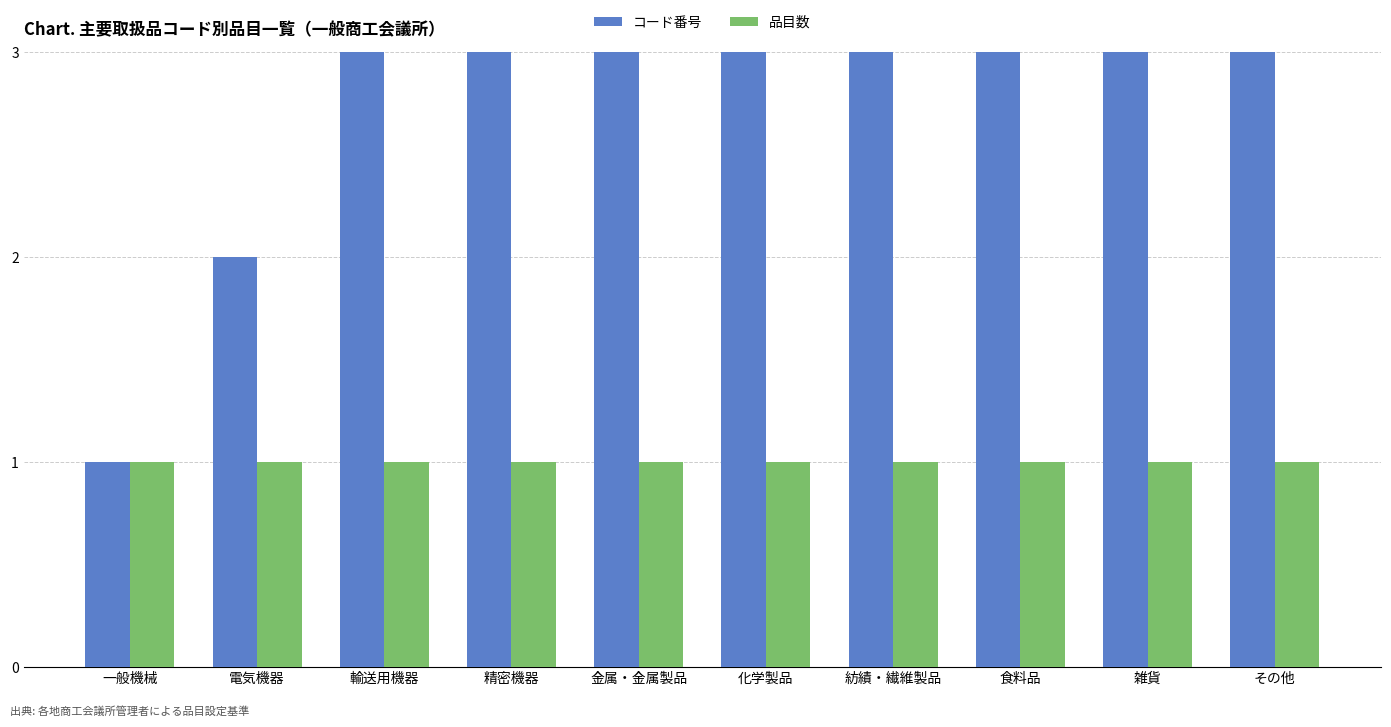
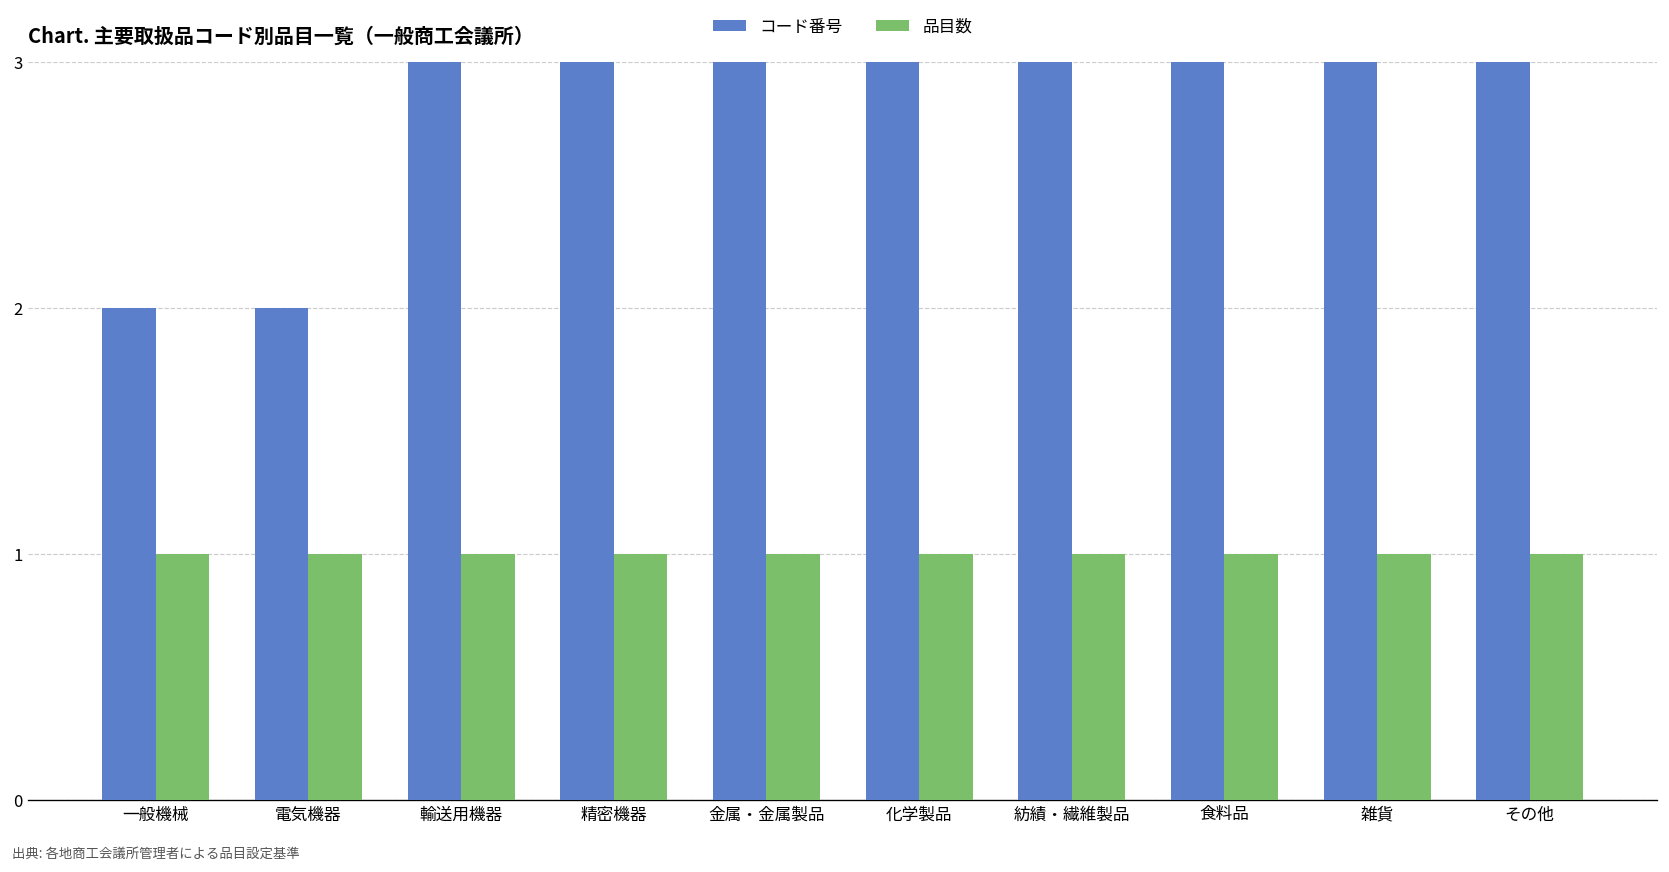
コード番号, 一般機械: 1 -> 2
